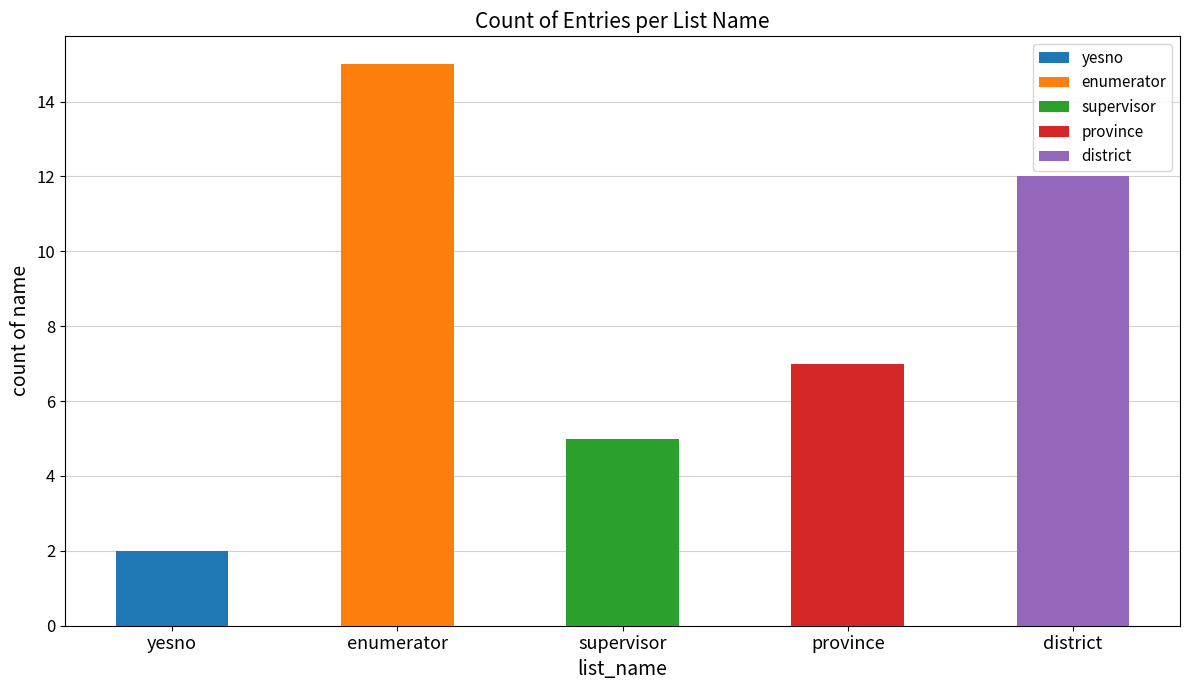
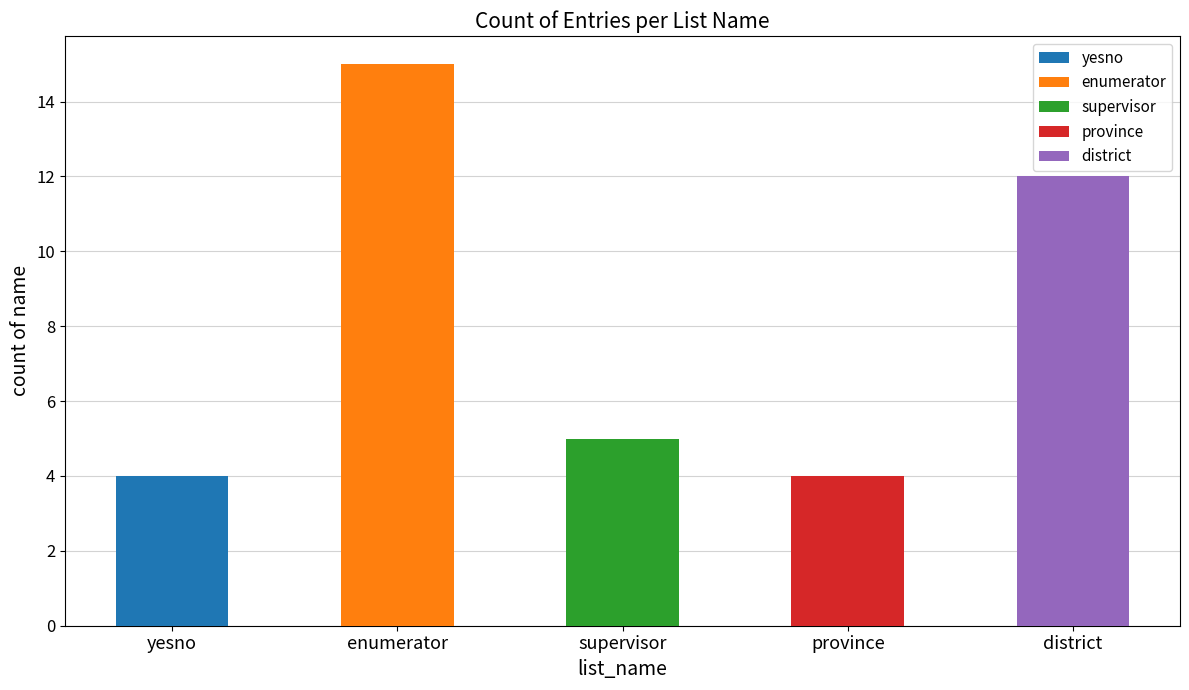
yesno: 2 -> 4
province: 7 -> 4
